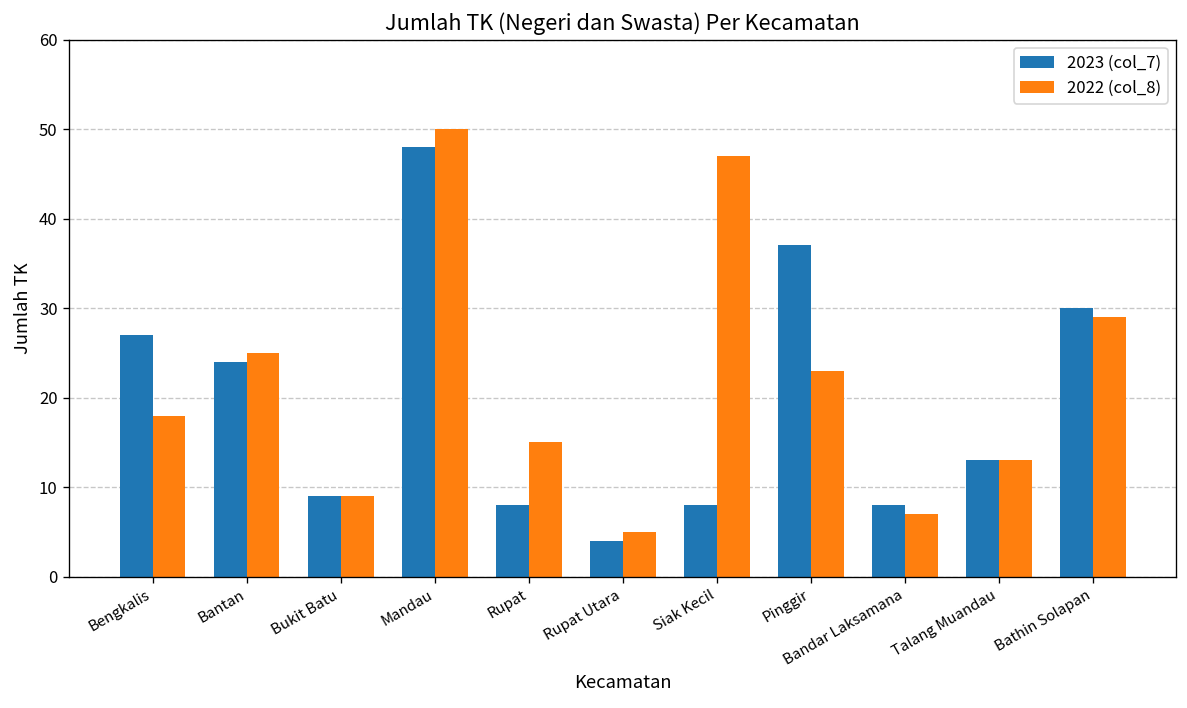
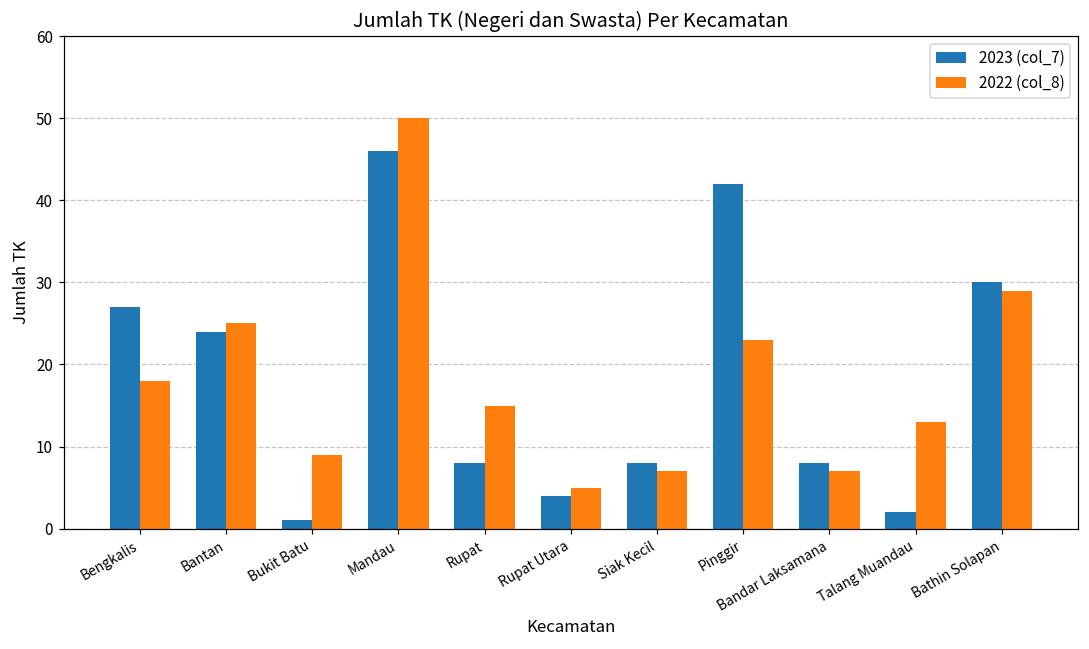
2023 (col_7), Bukit Batu: 9 -> 1
2023 (col_7), Mandau: 48 -> 46
2022 (col_8), Siak Kecil: 47 -> 7
2023 (col_7), Pinggir: 37 -> 42
2023 (col_7), Talang Muandau: 13 -> 2
